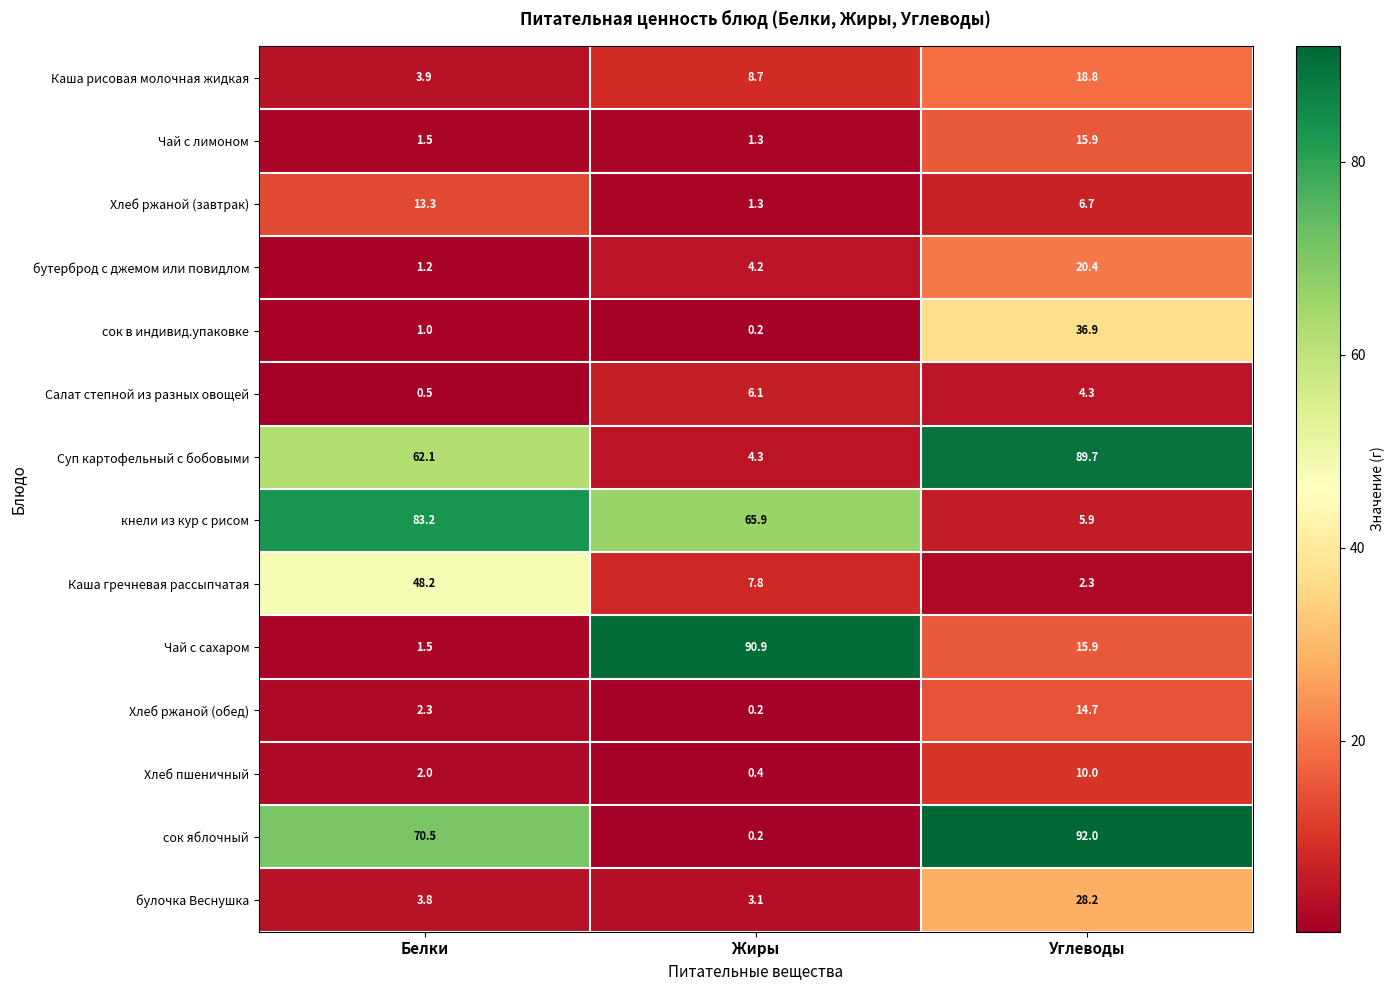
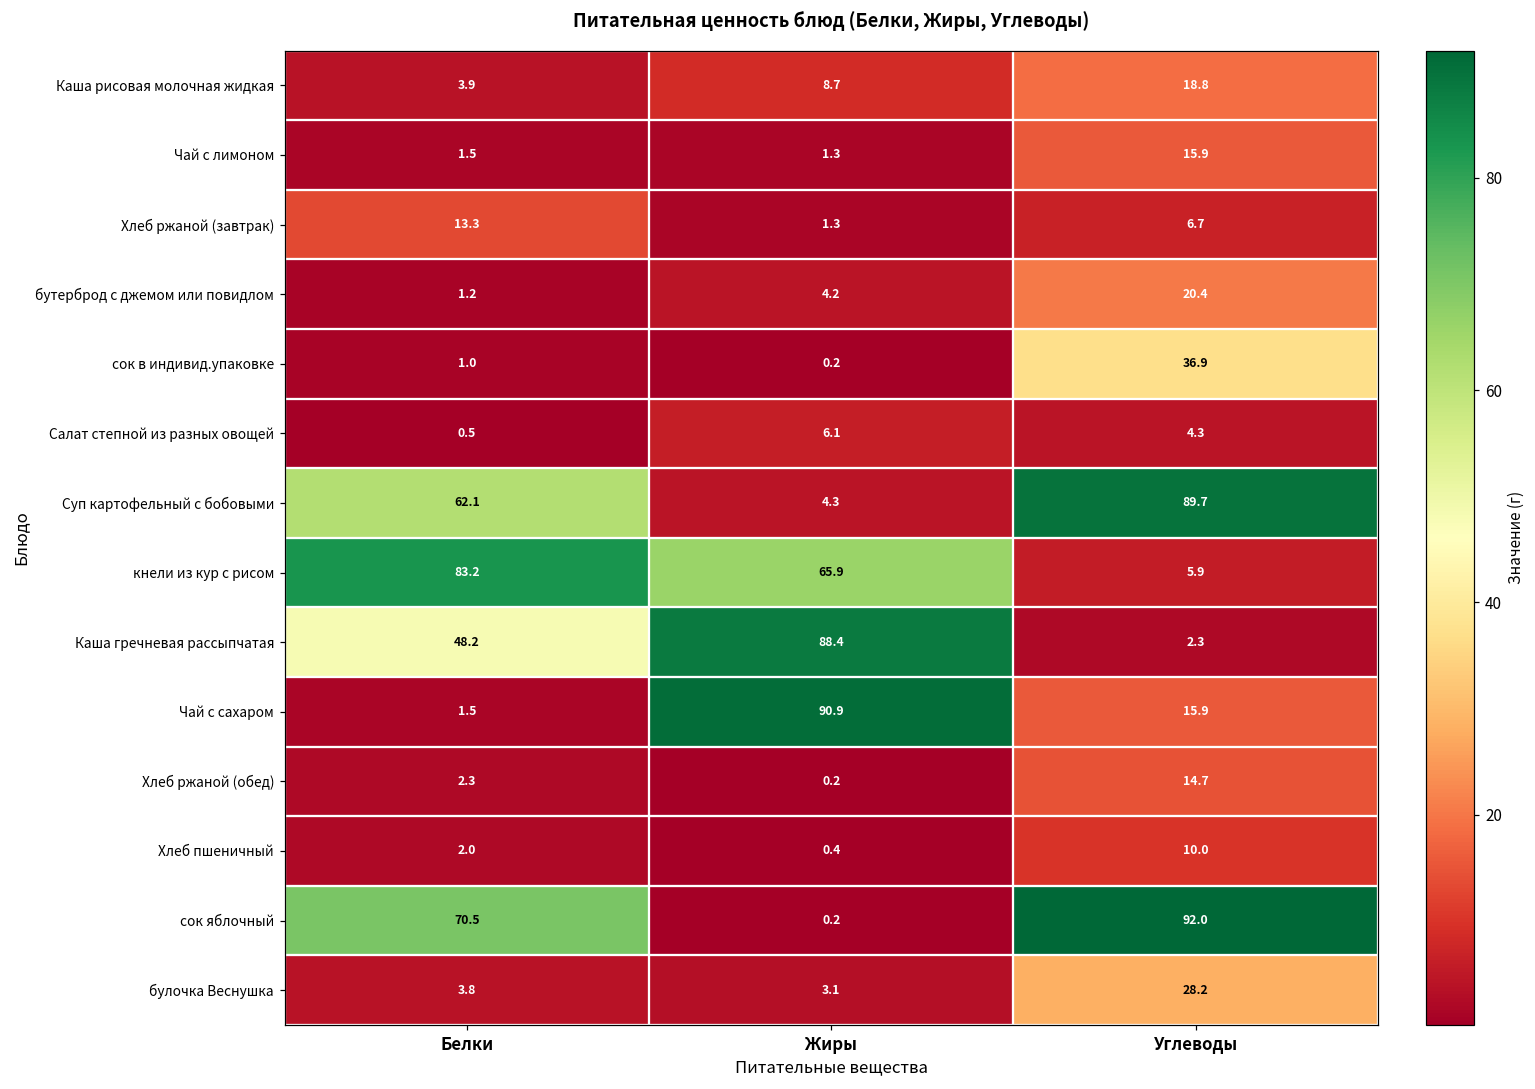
Каша гречневая рассыпчатая, Жиры: 7.8 -> 88.4
